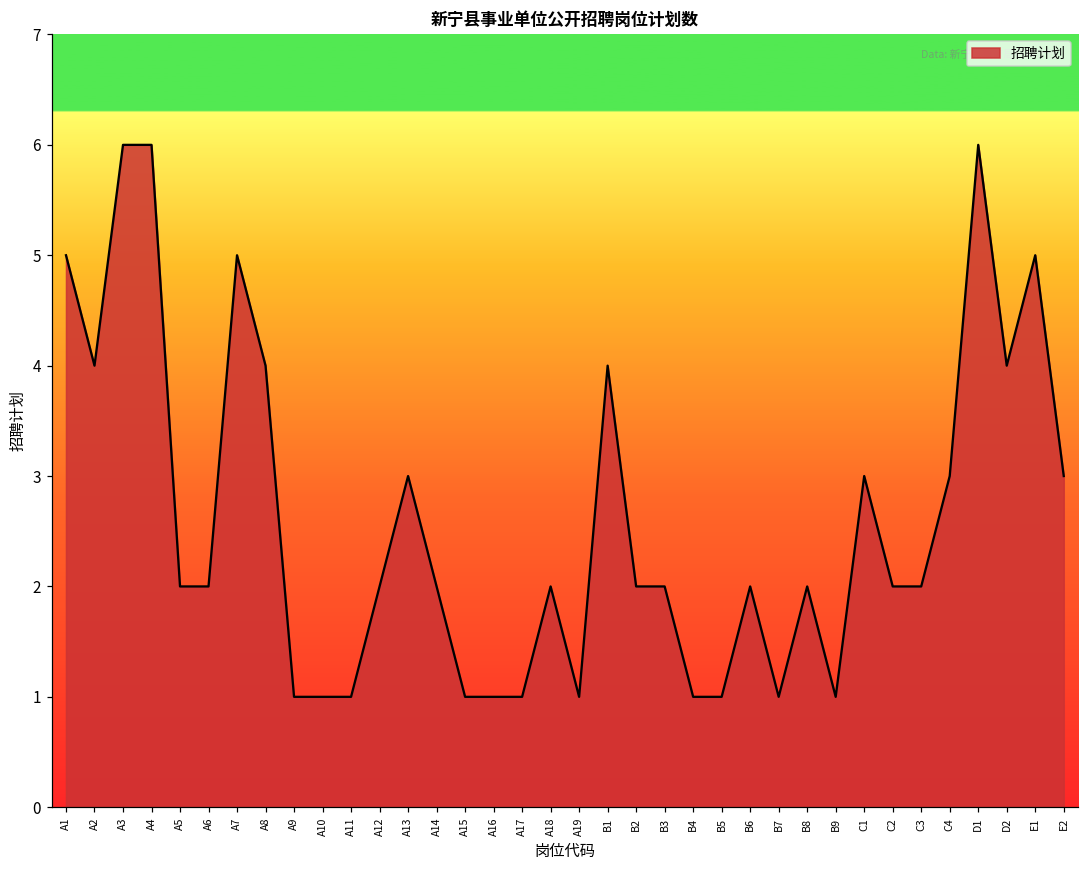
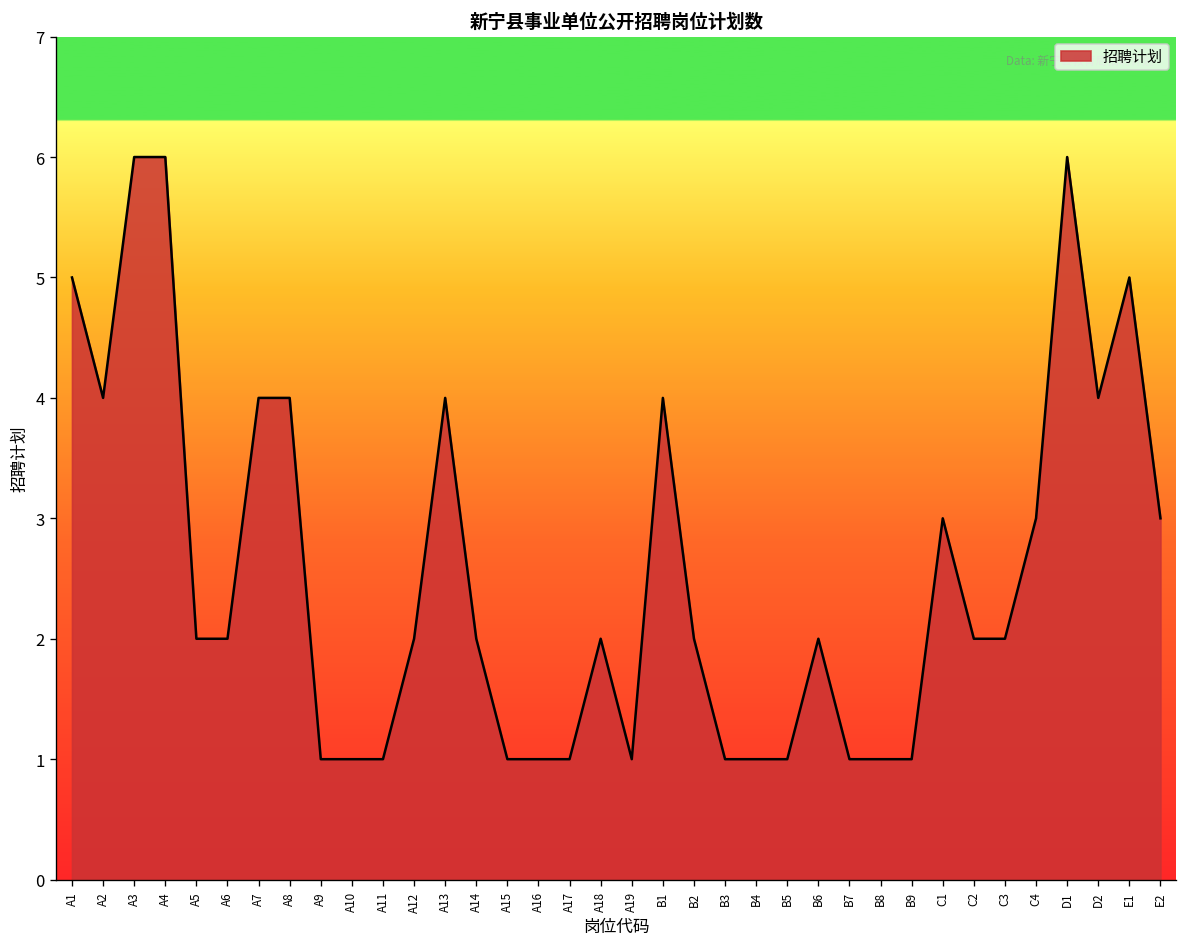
A7: 5 -> 4
A13: 3 -> 4
B3: 2 -> 1
B8: 2 -> 1
